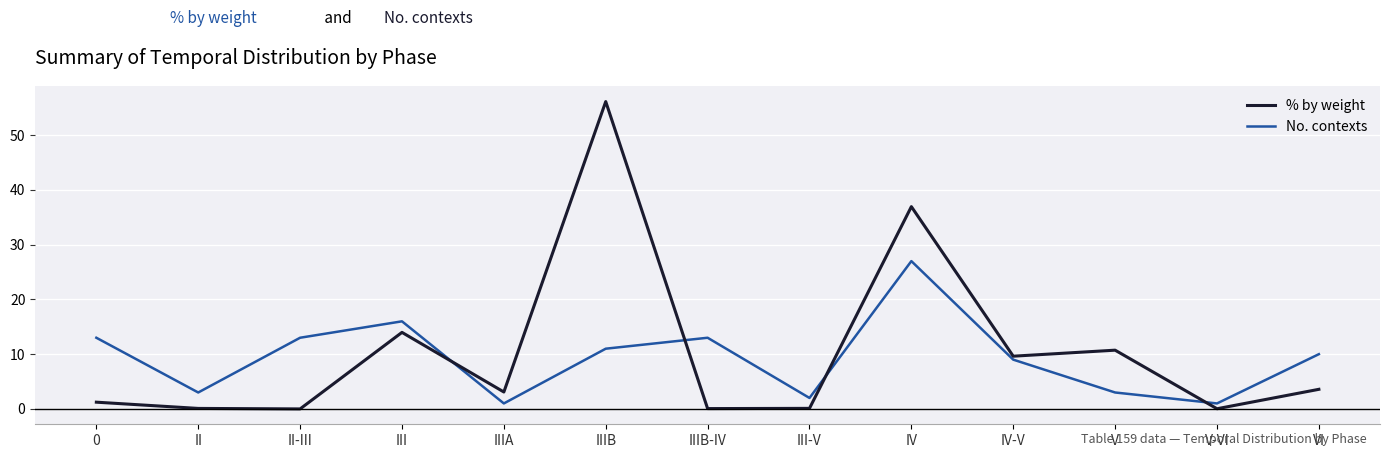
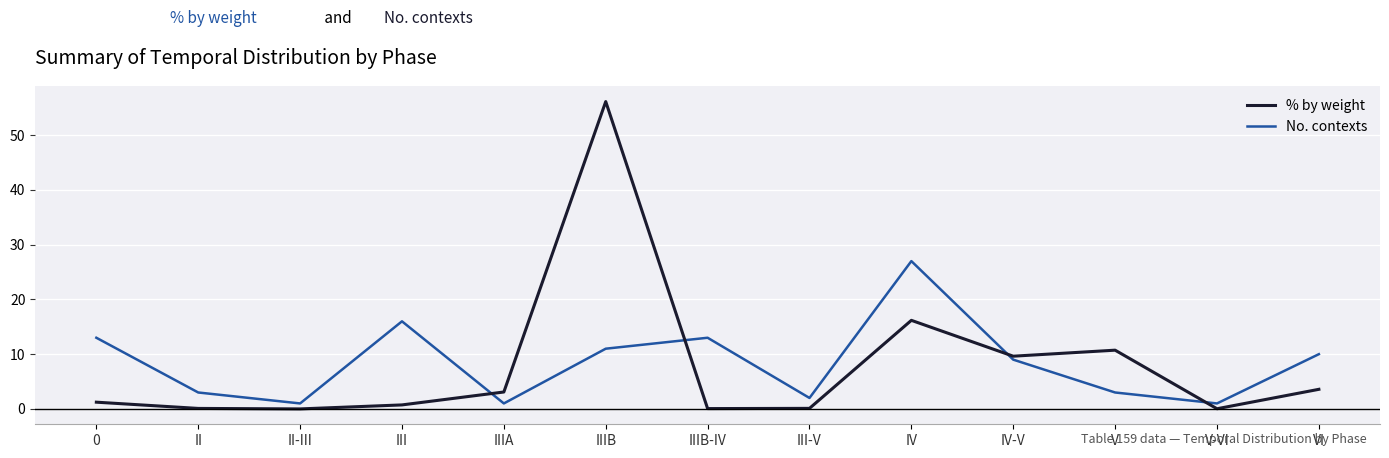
No. contexts, II-III: 13 -> 1
% by weight, III: 14 -> 1
% by weight, IV: 37 -> 16
